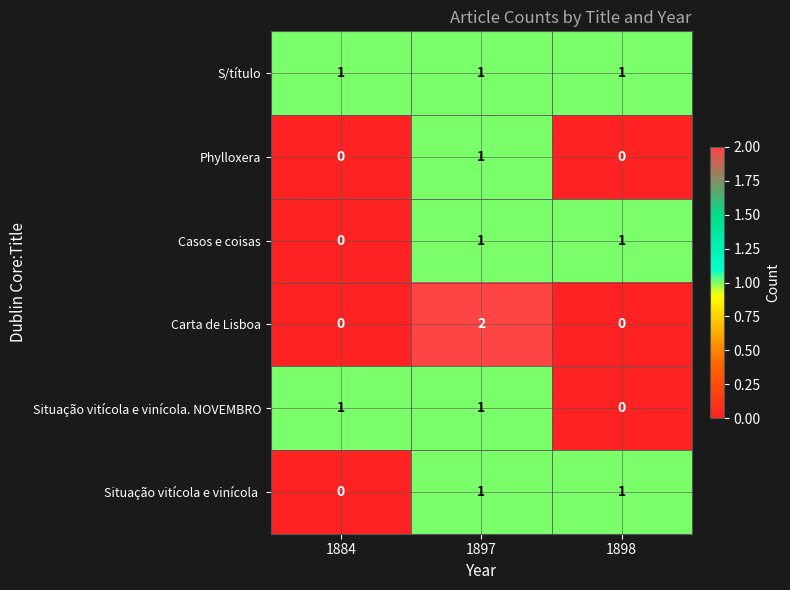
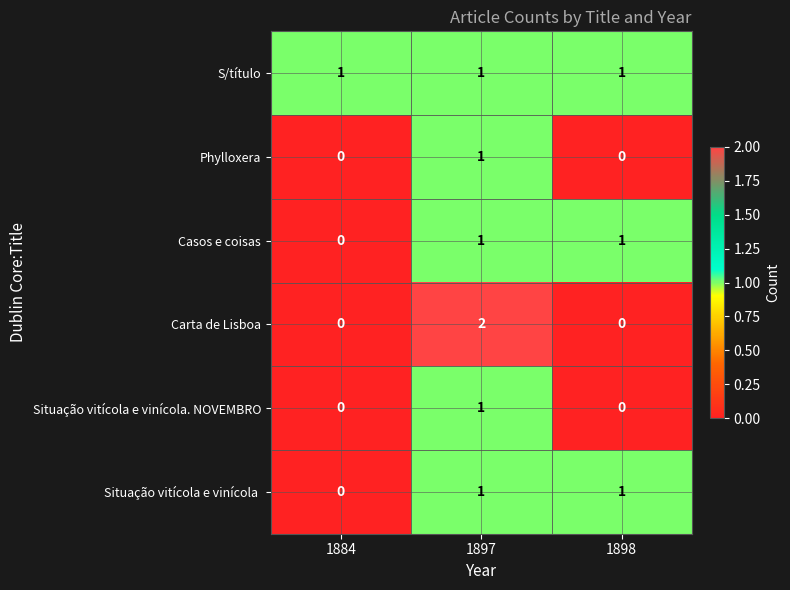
Situação vitícola e vinícola. NOVEMBRO, 1884: 1 -> 0
